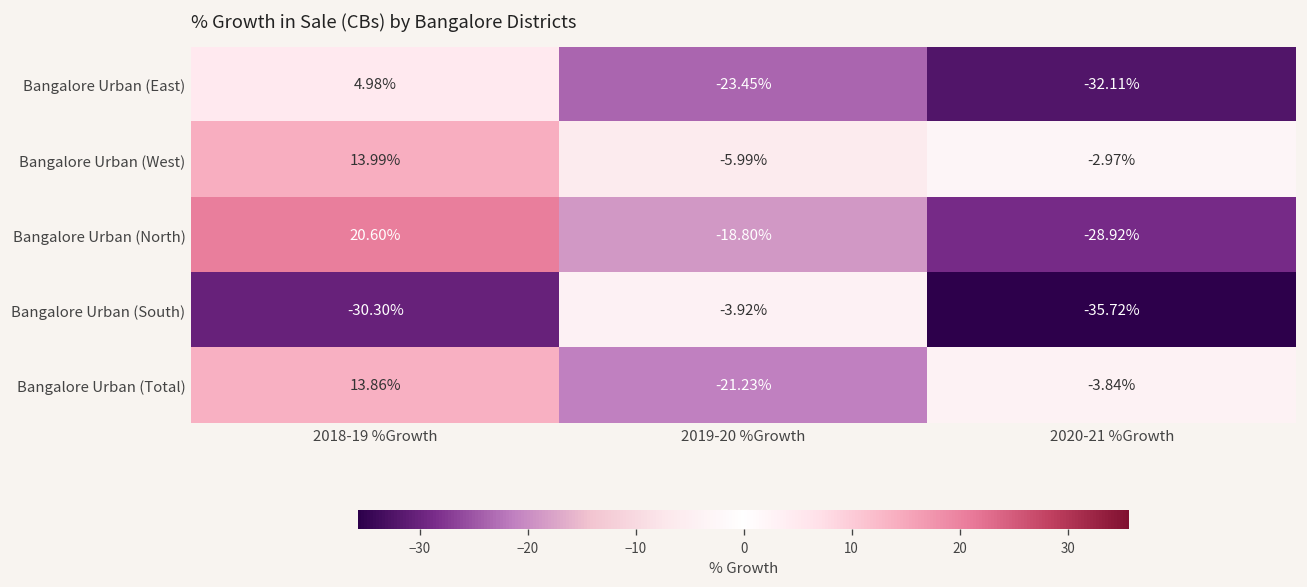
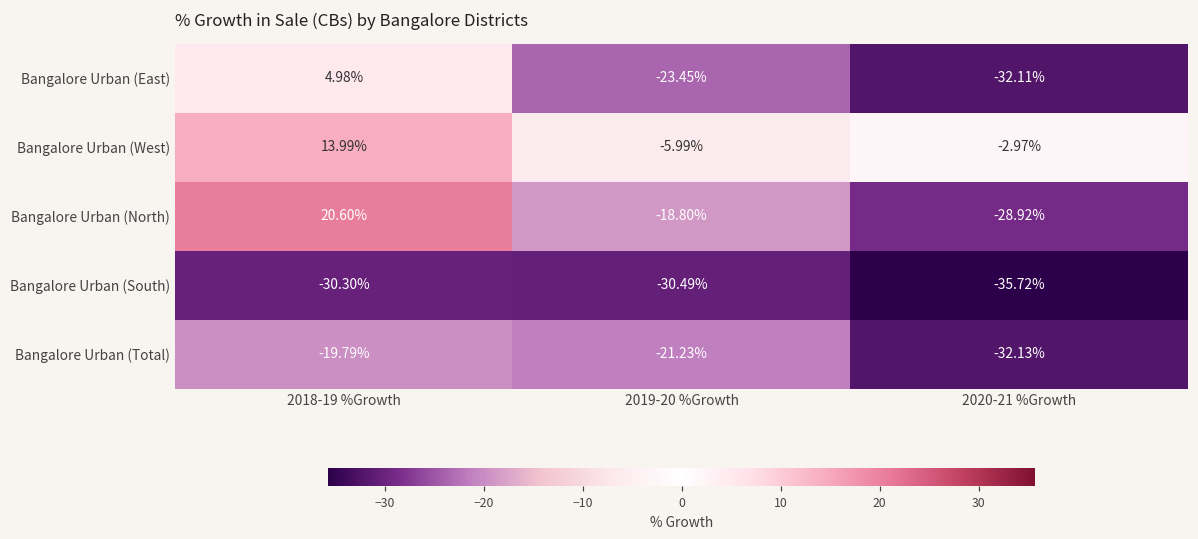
Bangalore Urban (South), 2019-20 %Growth: -3.92% -> -30.49%
Bangalore Urban (Total), 2018-19 %Growth: 13.86% -> -19.79%
Bangalore Urban (Total), 2020-21 %Growth: -3.84% -> -32.13%
